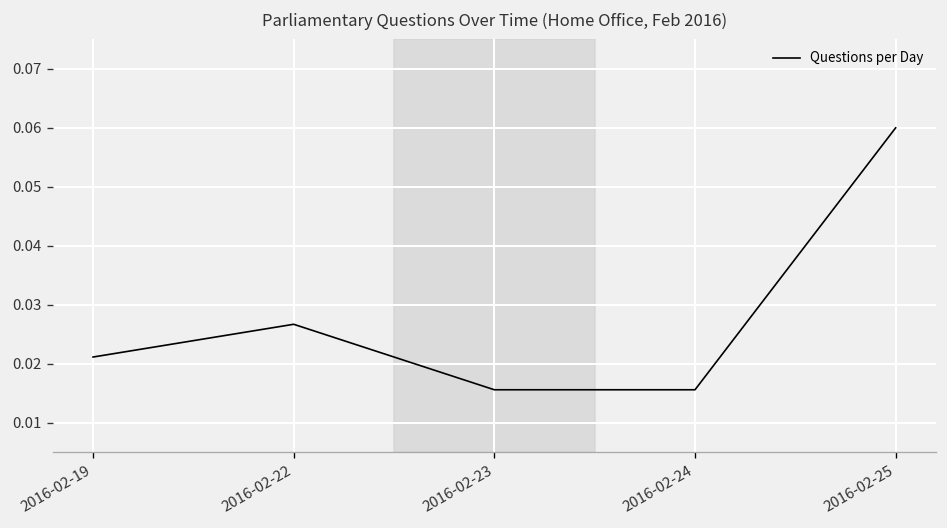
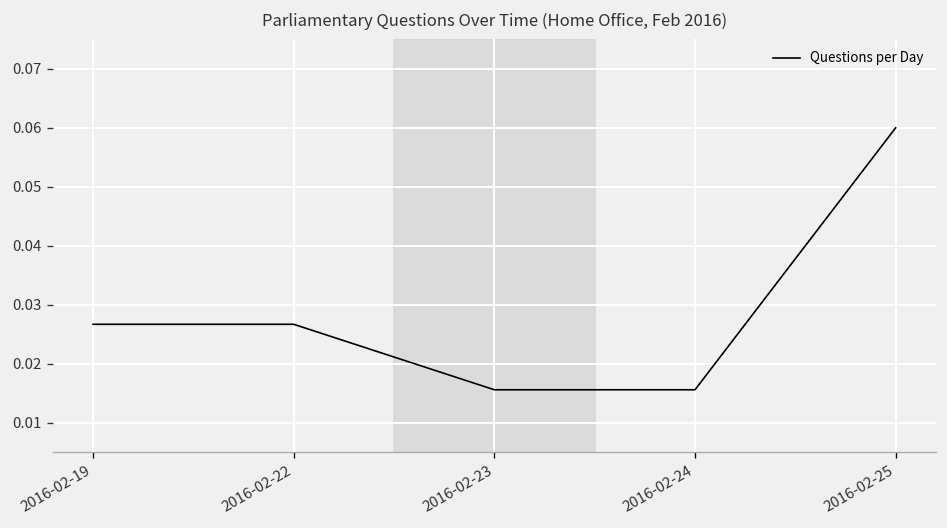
2016-02-19: 0.021 -> 0.027
